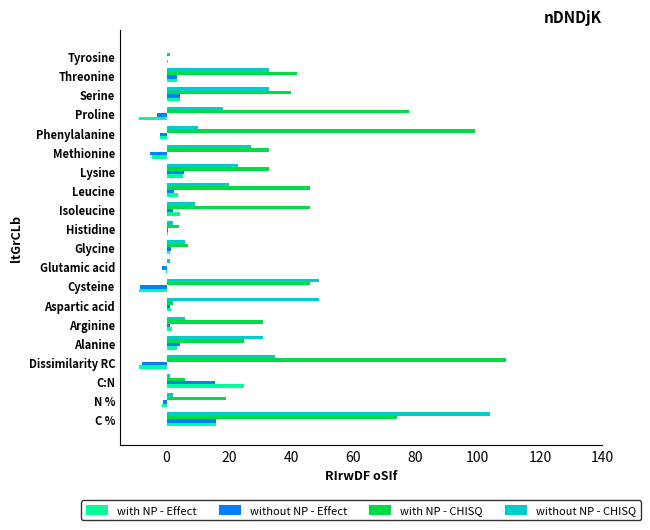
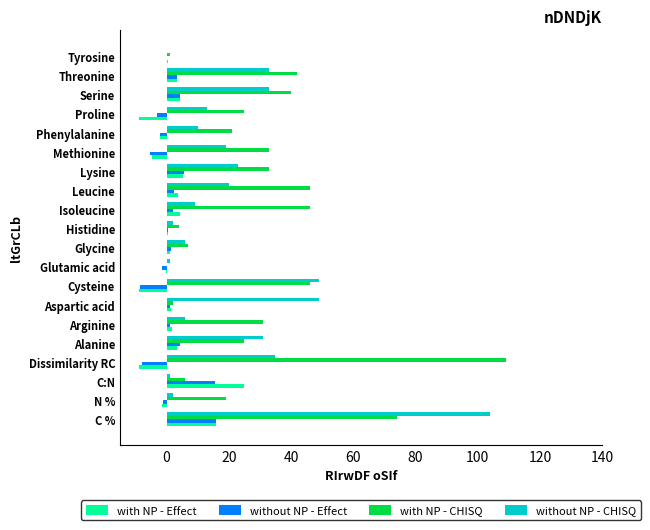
without NP - CHISQ, Proline: 18 -> 13
with NP - CHISQ, Proline: 78 -> 25
with NP - CHISQ, Phenylalanine: 99 -> 21
without NP - CHISQ, Methionine: 27 -> 19
